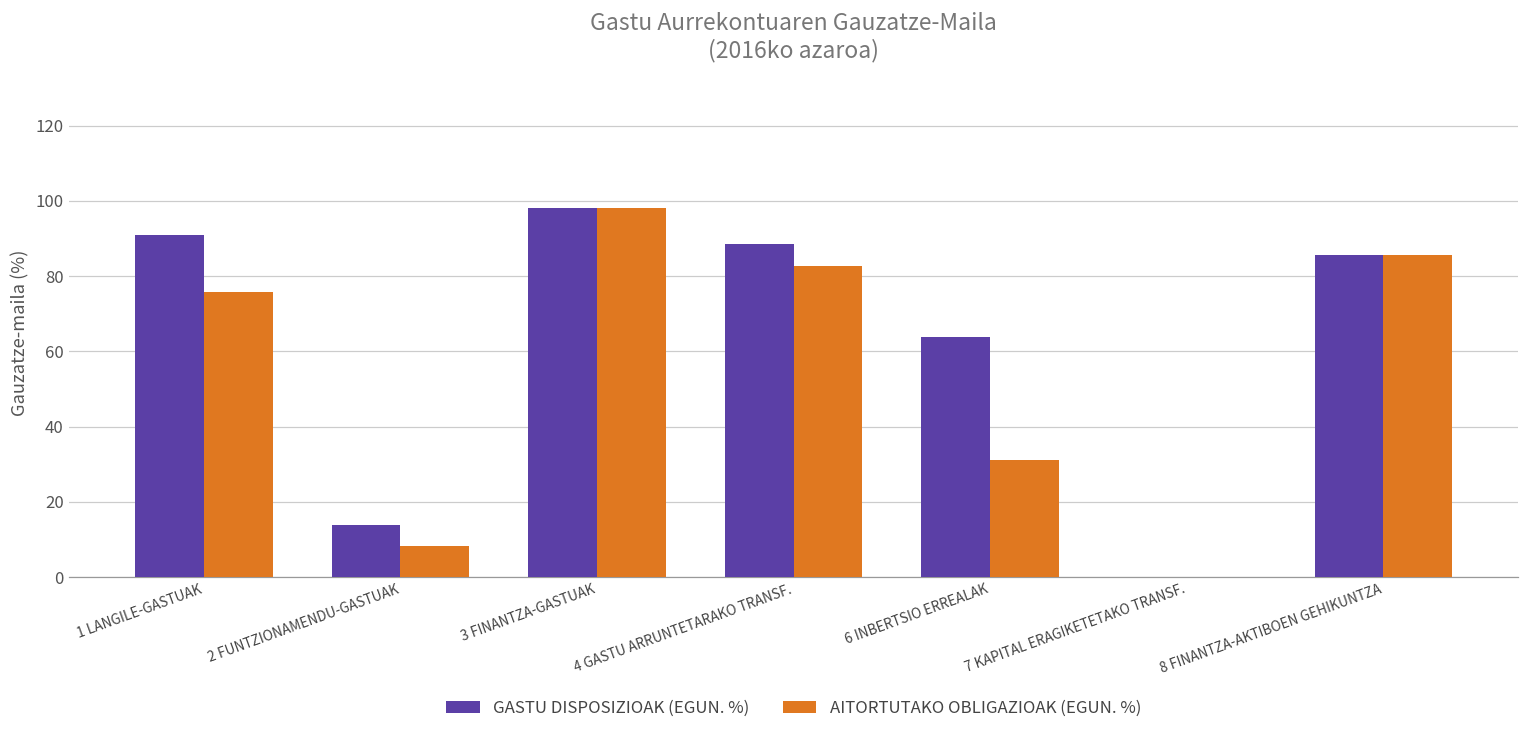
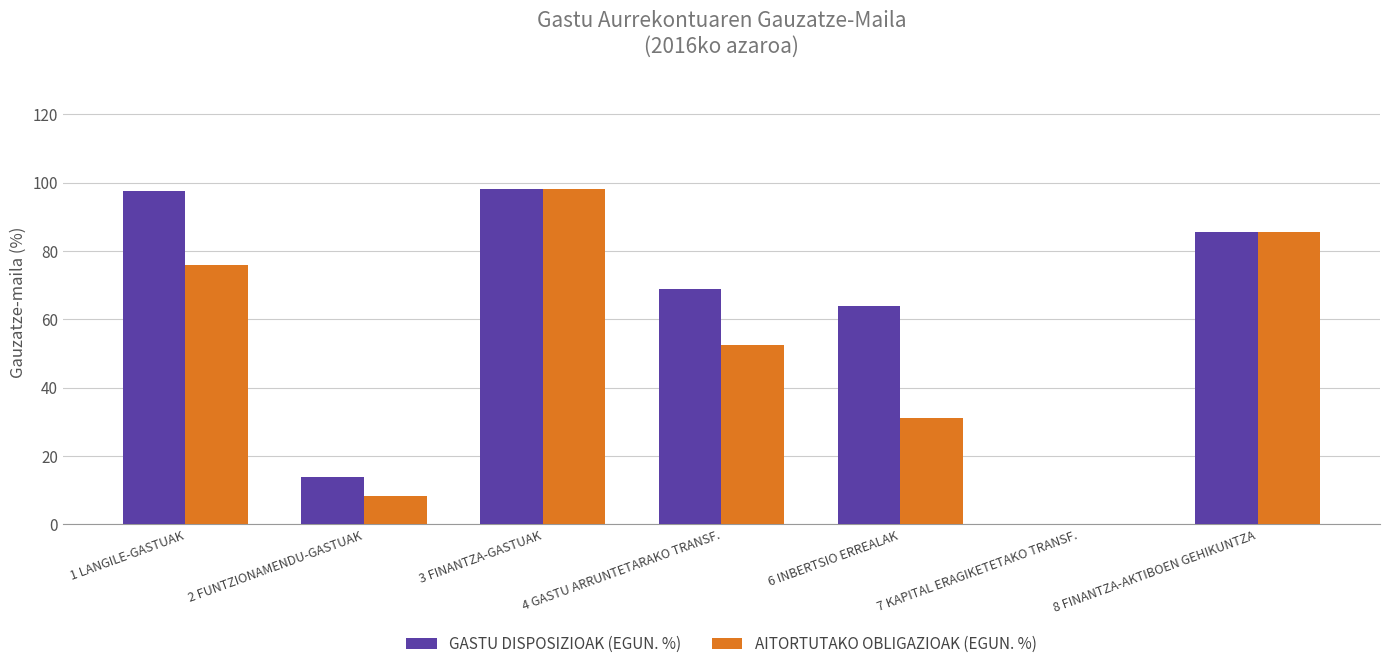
GASTU DISPOSIZIOAK (EGUN. %), 1 LANGILE-GASTUAK: 91 -> 97
GASTU DISPOSIZIOAK (EGUN. %), 4 GASTU ARRUNTETARAKO TRANSF.: 89 -> 69
AITORTUTAKO OBLIGAZIOAK (EGUN. %), 4 GASTU ARRUNTETARAKO TRANSF.: 83 -> 53
